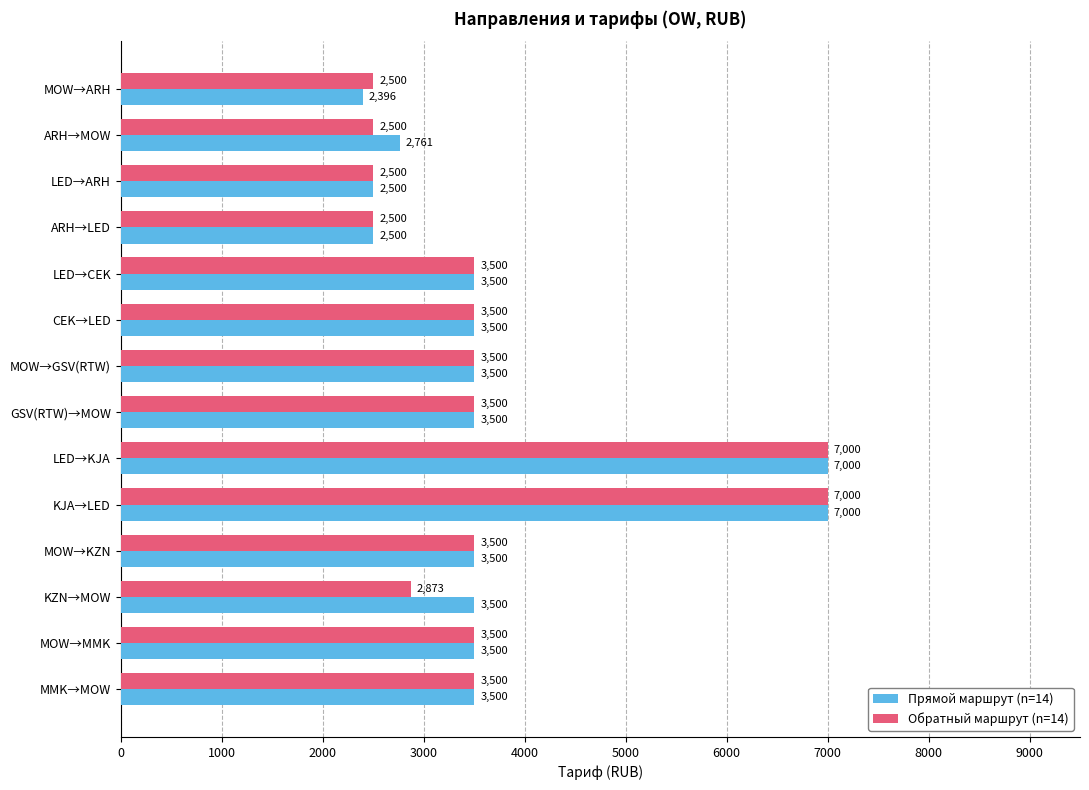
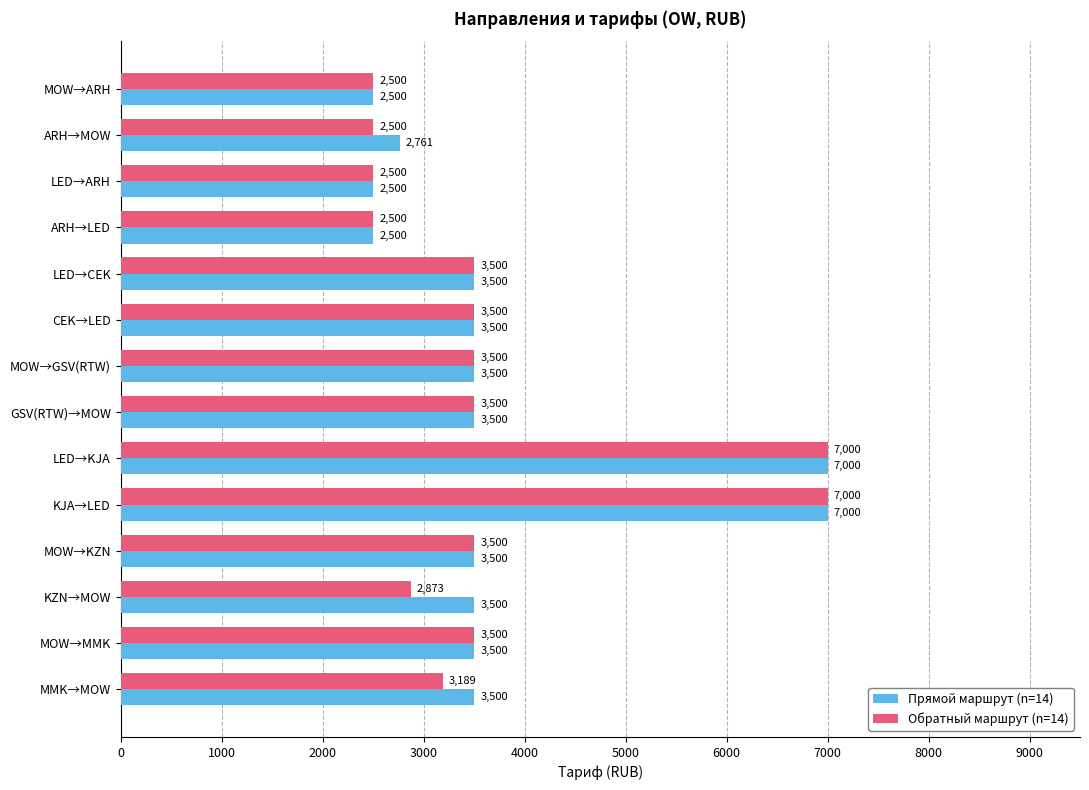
Прямой маршрут (n=14), MOW→ARH: 2,396 -> 2,500
Обратный маршрут (n=14), MMK→MOW: 3,500 -> 3,189
